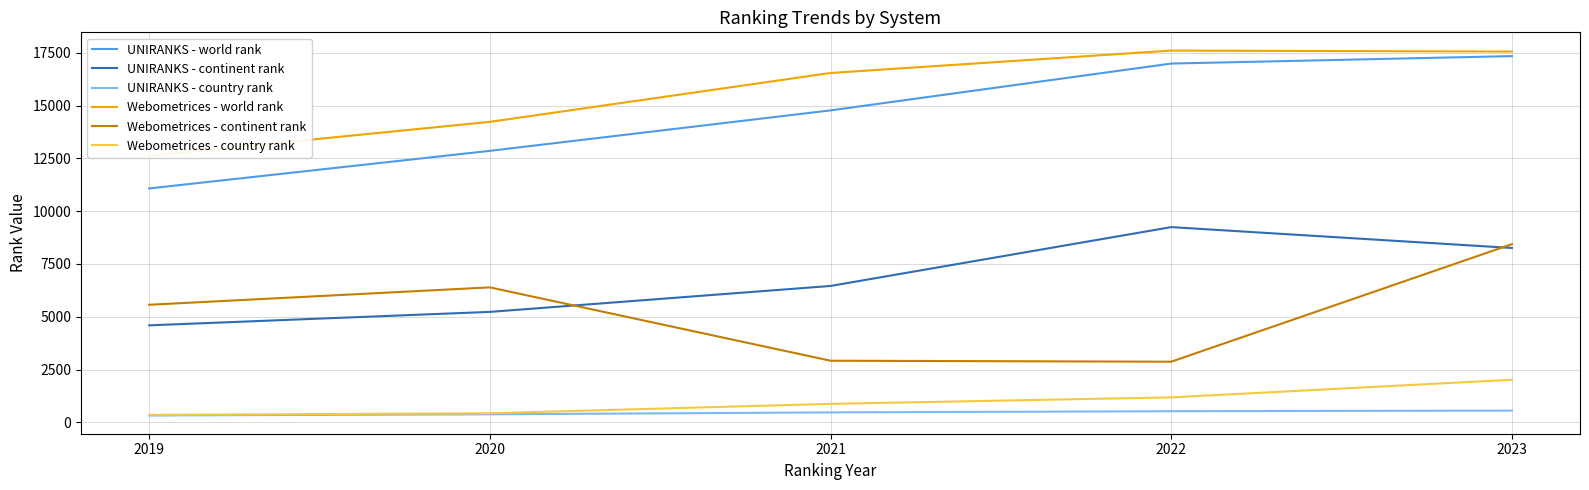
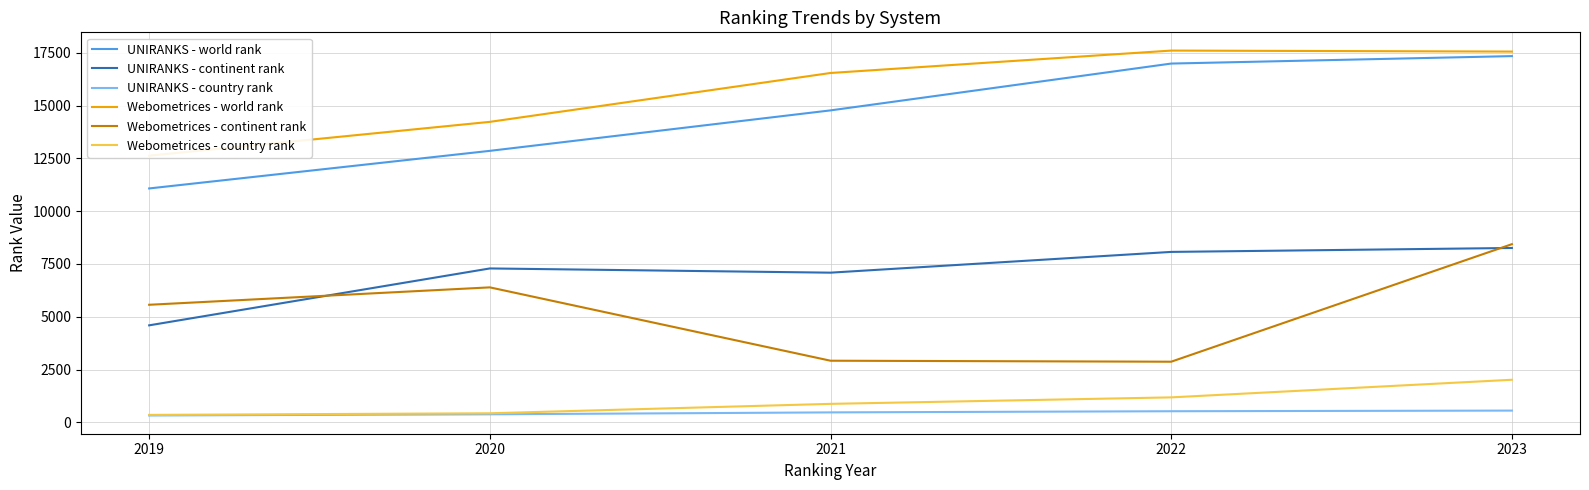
UNIRANKS - continent rank, 2020: 5200 -> 7300
UNIRANKS - continent rank, 2021: 6500 -> 7100
UNIRANKS - continent rank, 2022: 9200 -> 8100
